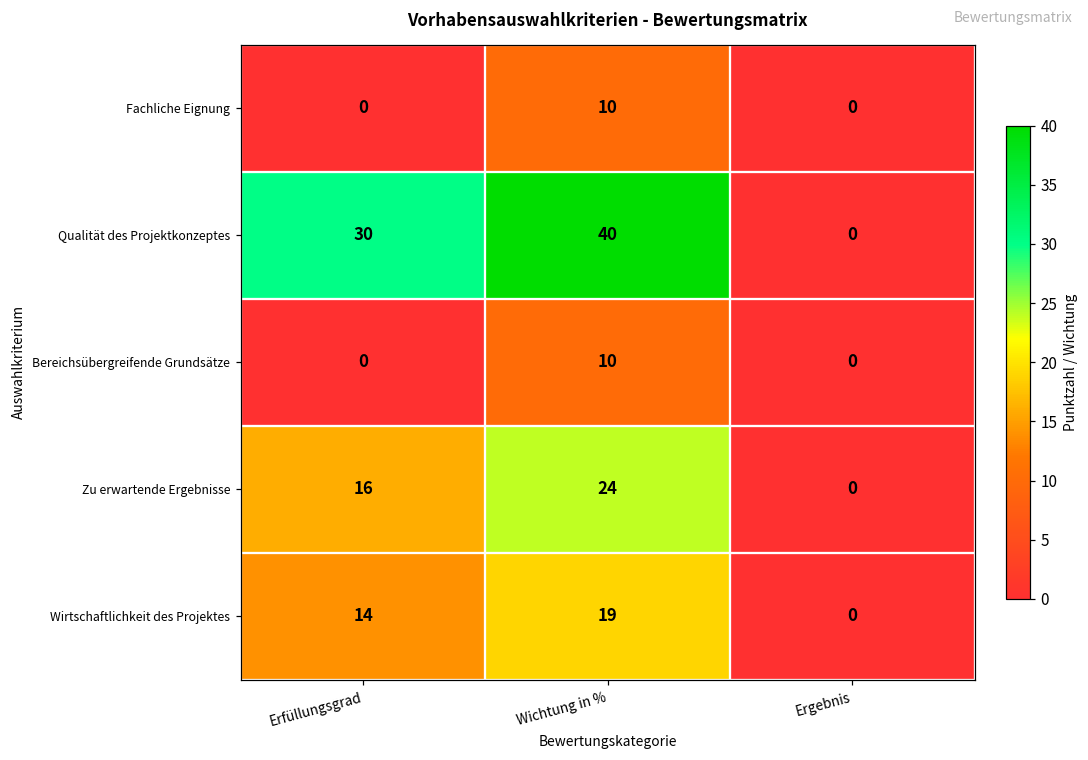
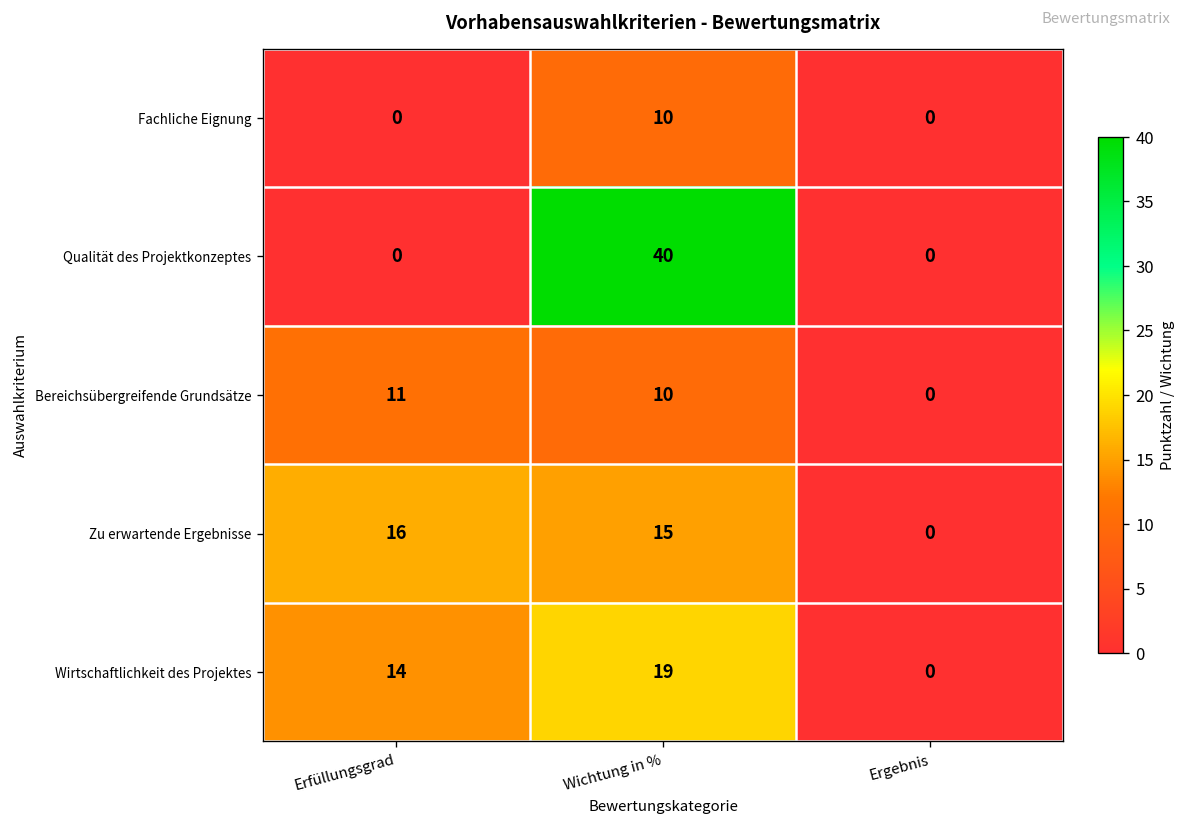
Qualität des Projektkonzeptes, Erfüllungsgrad: 30 -> 0
Bereichsübergreifende Grundsätze, Erfüllungsgrad: 0 -> 11
Zu erwartende Ergebnisse, Wichtung in %: 24 -> 15
